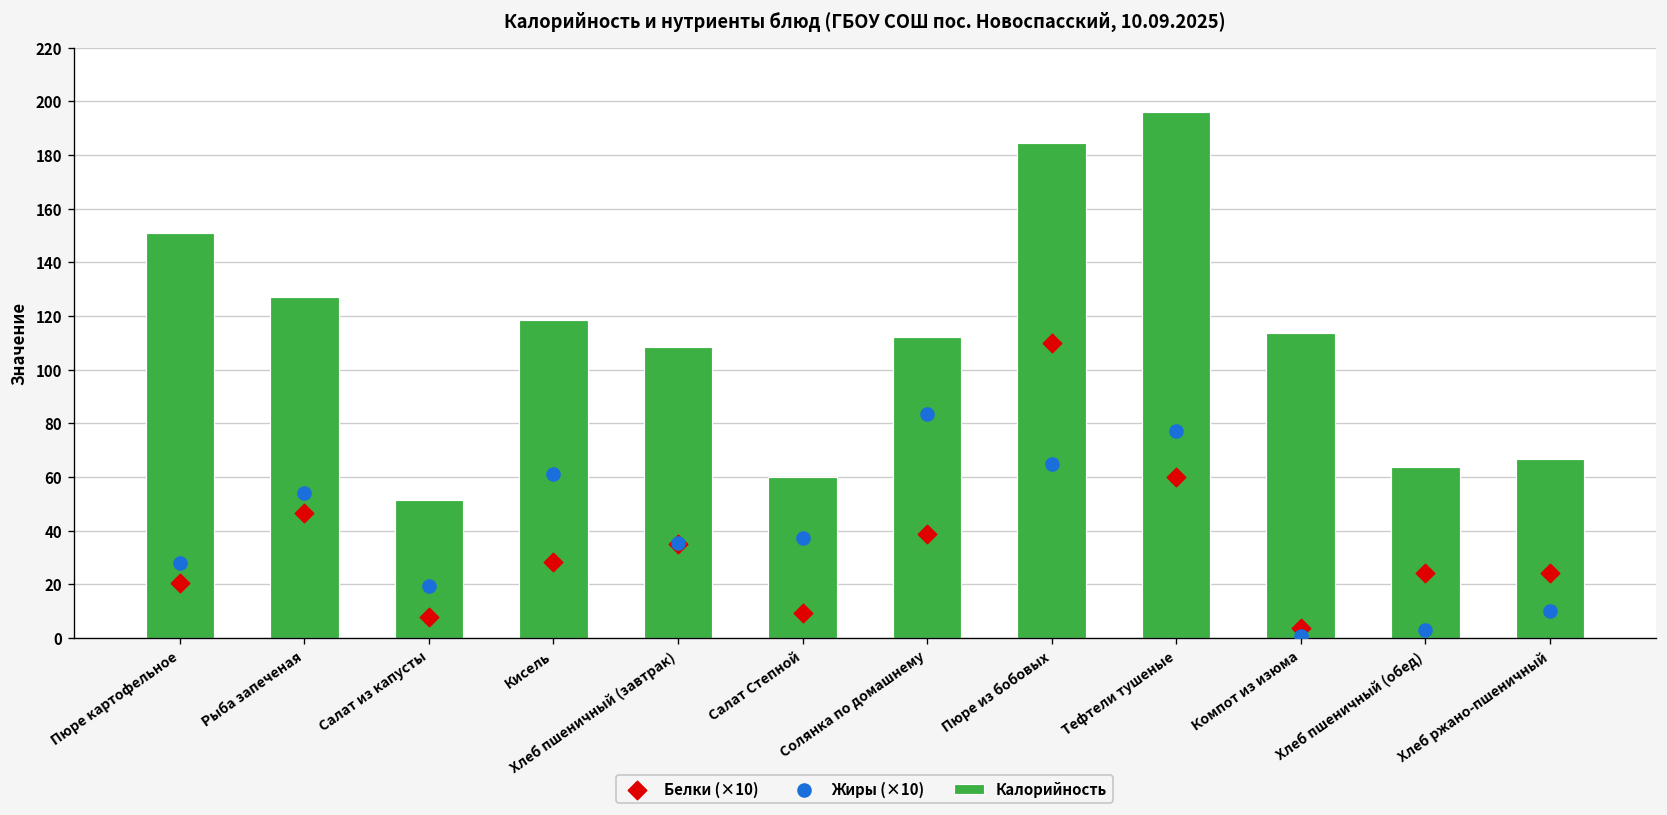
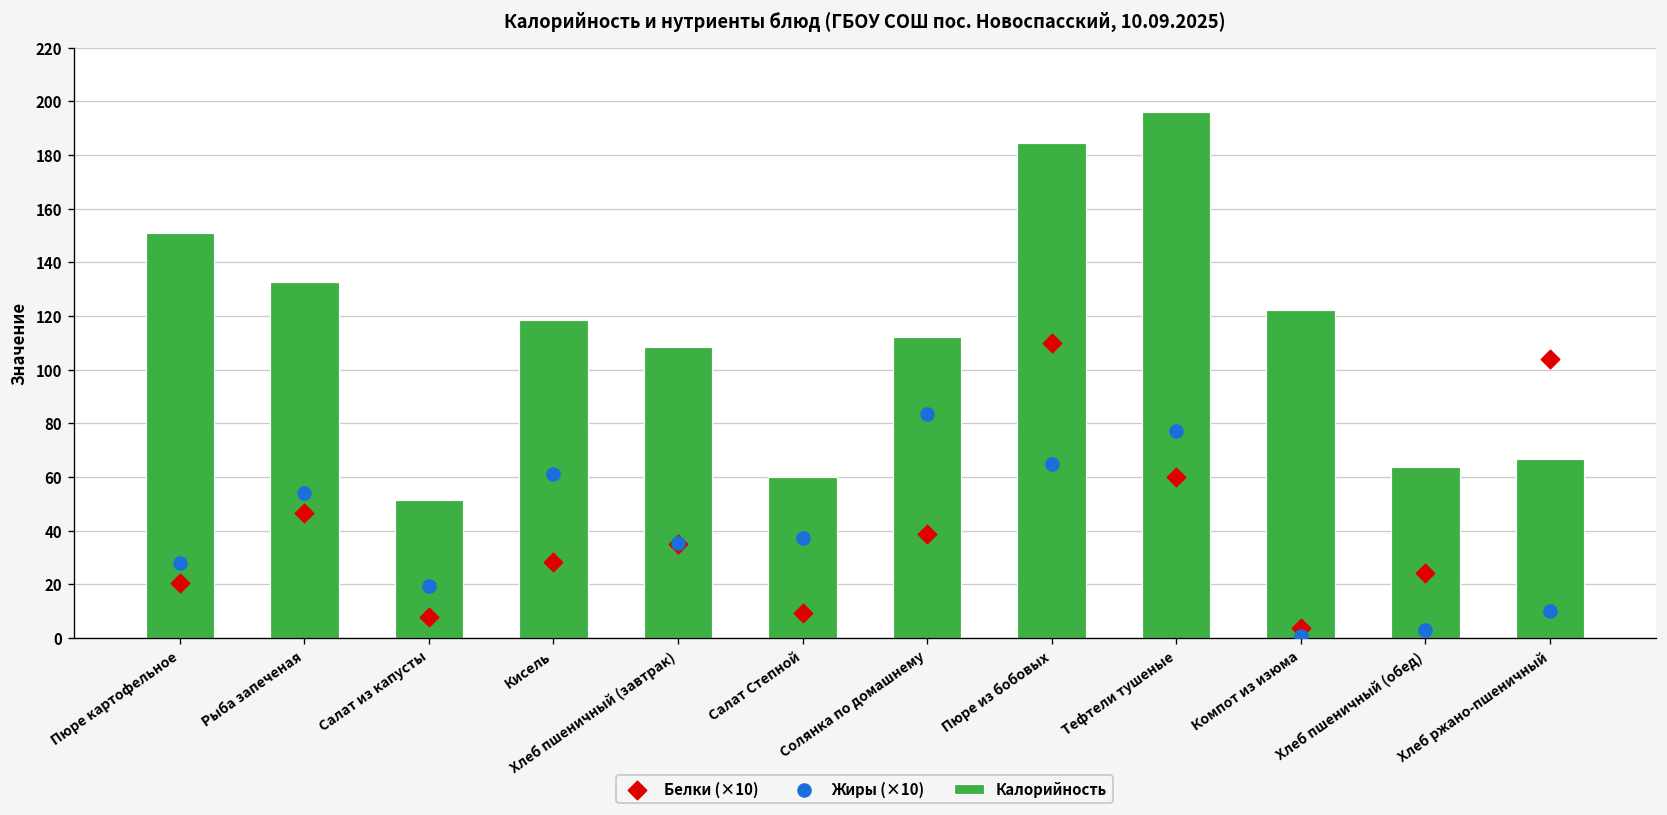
Калорийность, Рыба запеченая: 127 -> 133
Калорийность, Компот из изюма: 114 -> 122
Белки (×10), Хлеб ржано-пшеничный: 24 -> 104
